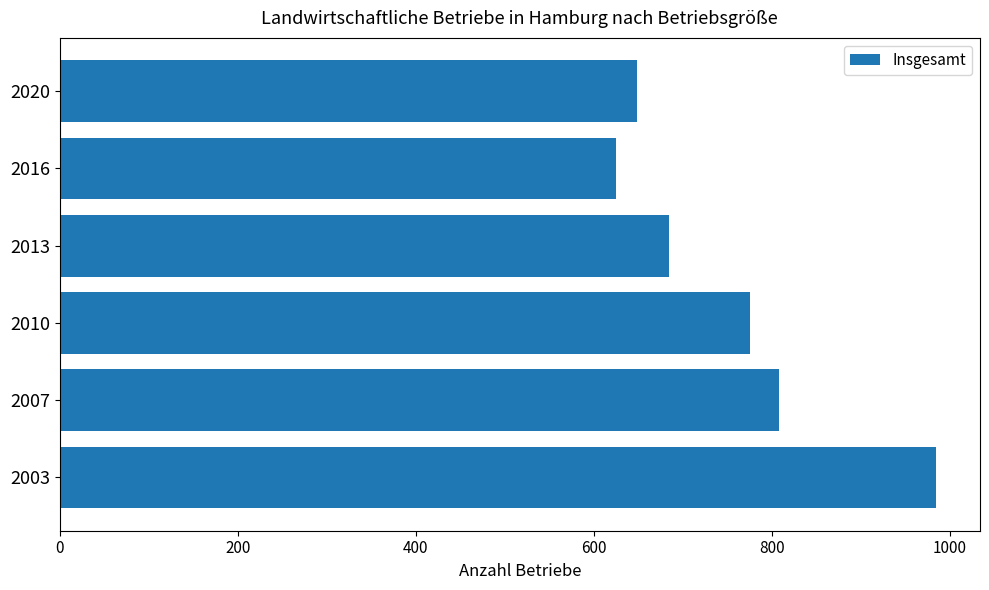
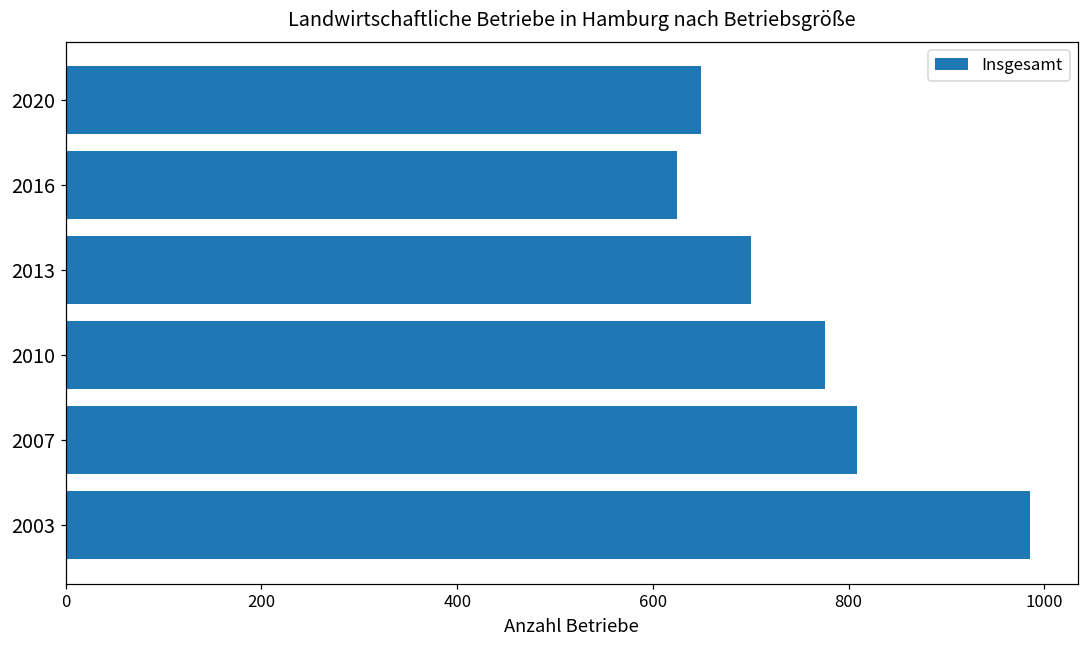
2013: 690 -> 700
